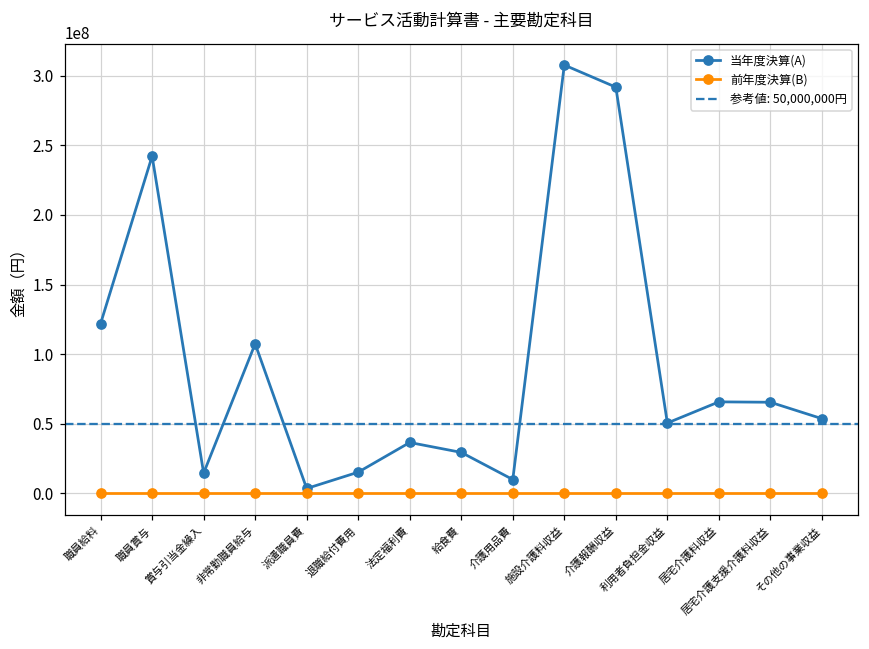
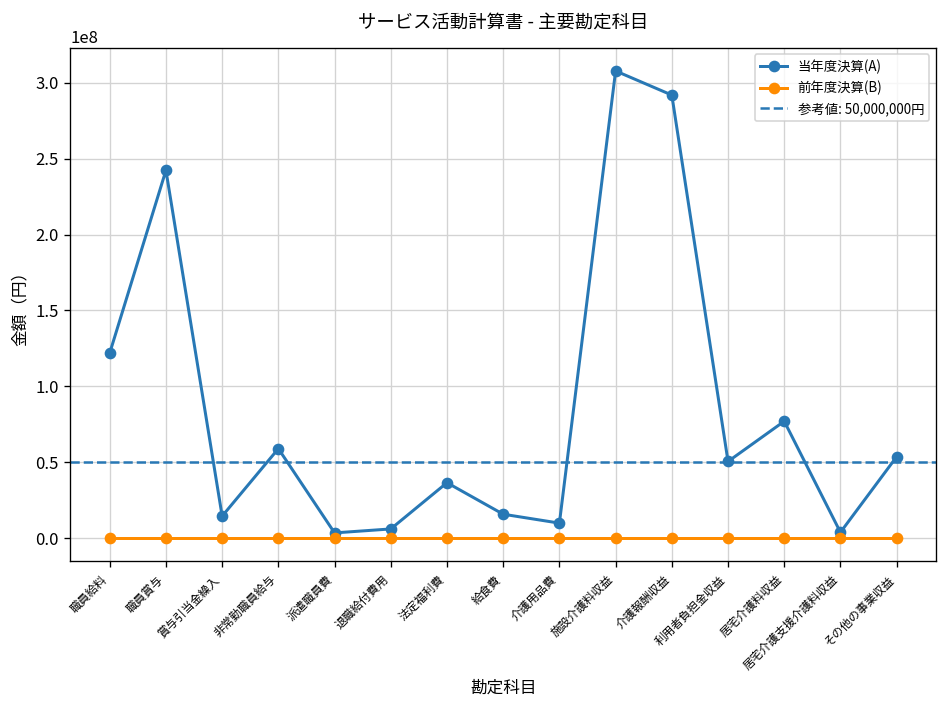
当年度決算(A), 非常勤職員給与: 107000000 -> 59000000
当年度決算(A), 退職給付費用: 15000000 -> 6000000
当年度決算(A), 給食費: 29000000 -> 16000000
当年度決算(A), 居宅介護料収益: 66000000 -> 77000000
当年度決算(A), 居宅介護支援介護料収益: 65000000 -> 4000000
